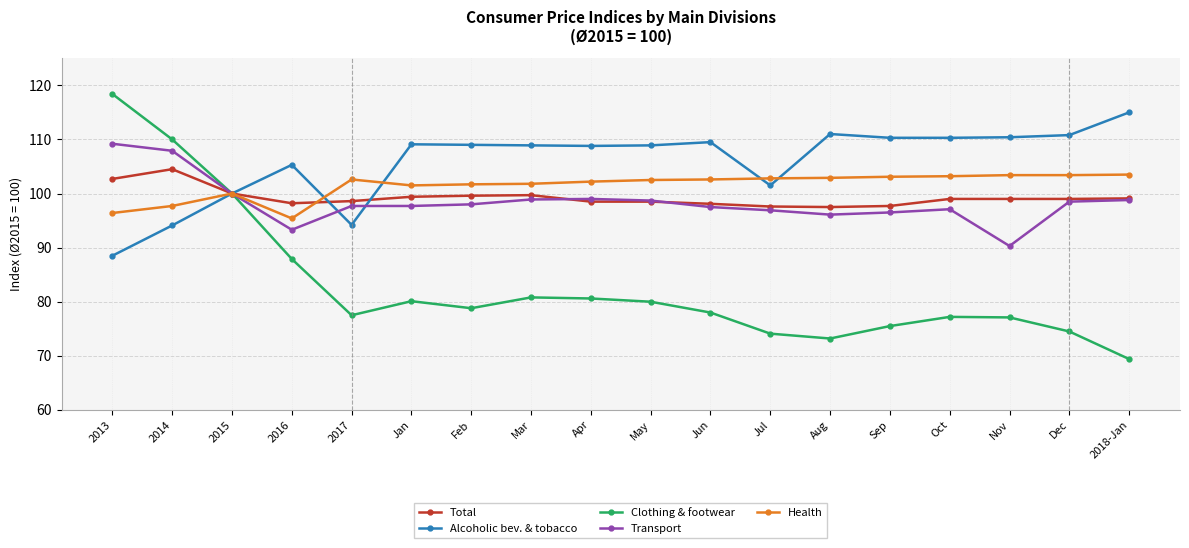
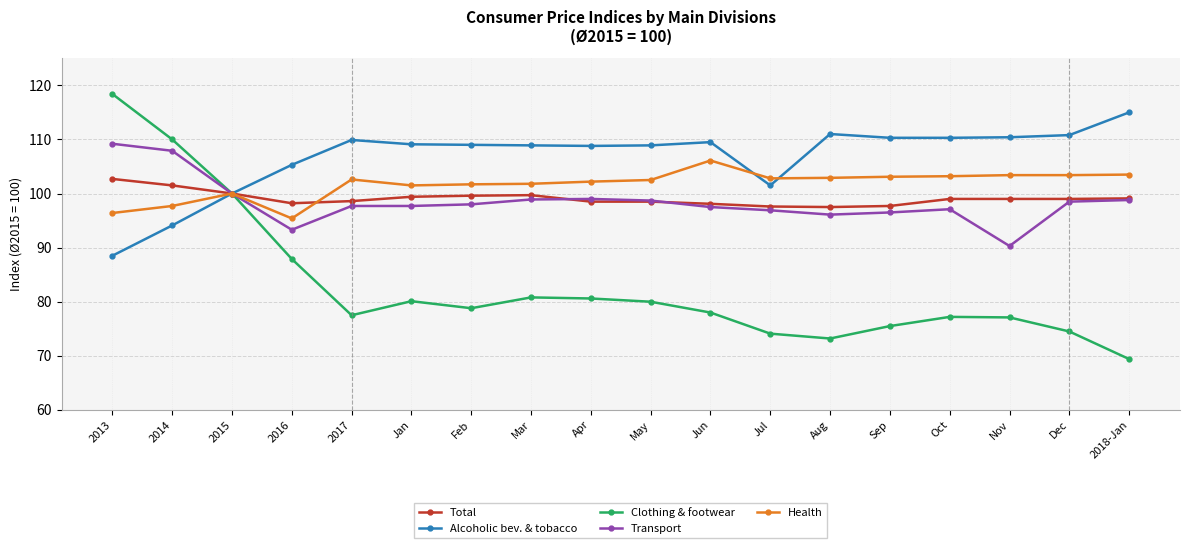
Total, 2014: 105 -> 102
Alcoholic bev. & tobacco, 2017: 94 -> 110
Health, Jun: 103 -> 106
